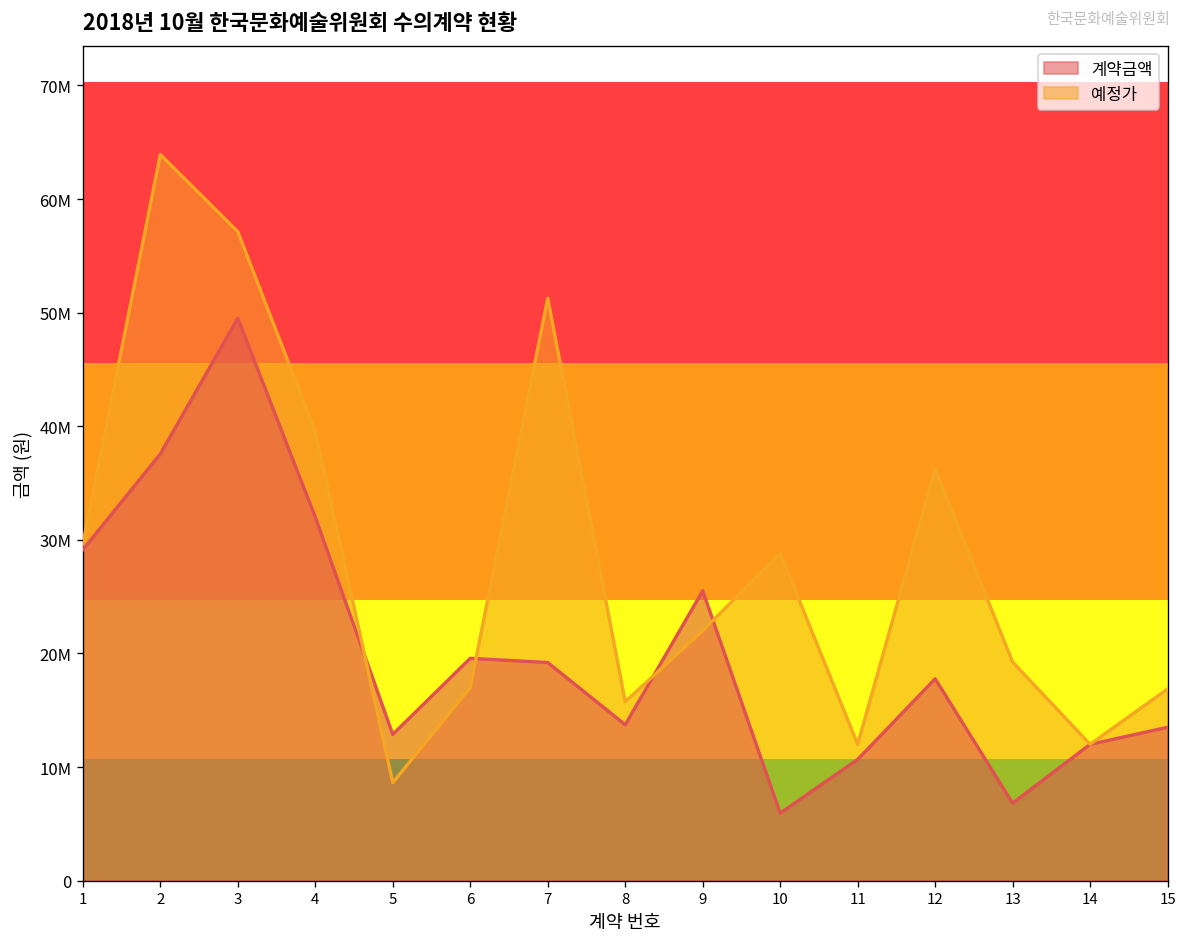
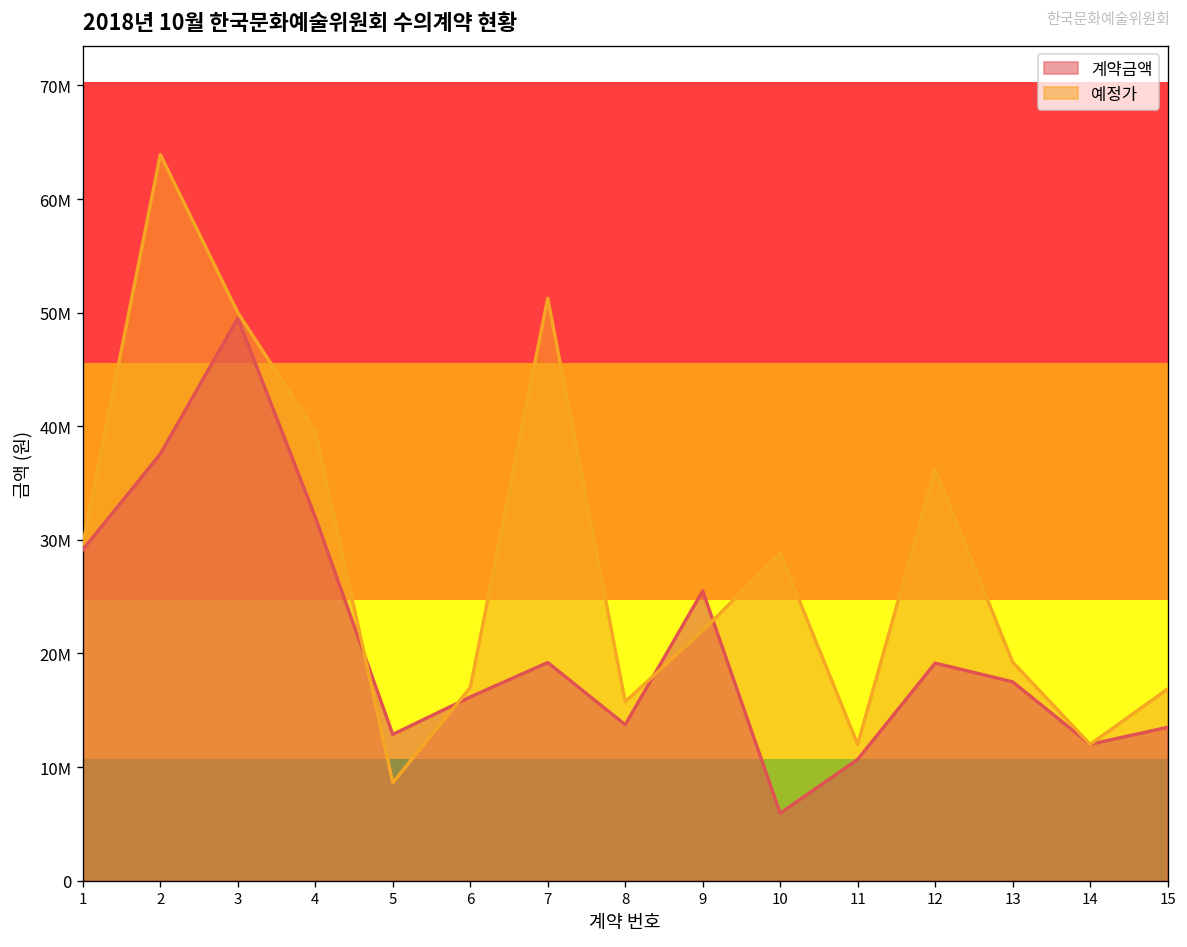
예정가, 3: 57000000 -> 50000000
계약금액, 6: 20000000 -> 16000000
계약금액, 12: 18000000 -> 19000000
계약금액, 13: 7000000 -> 18000000
